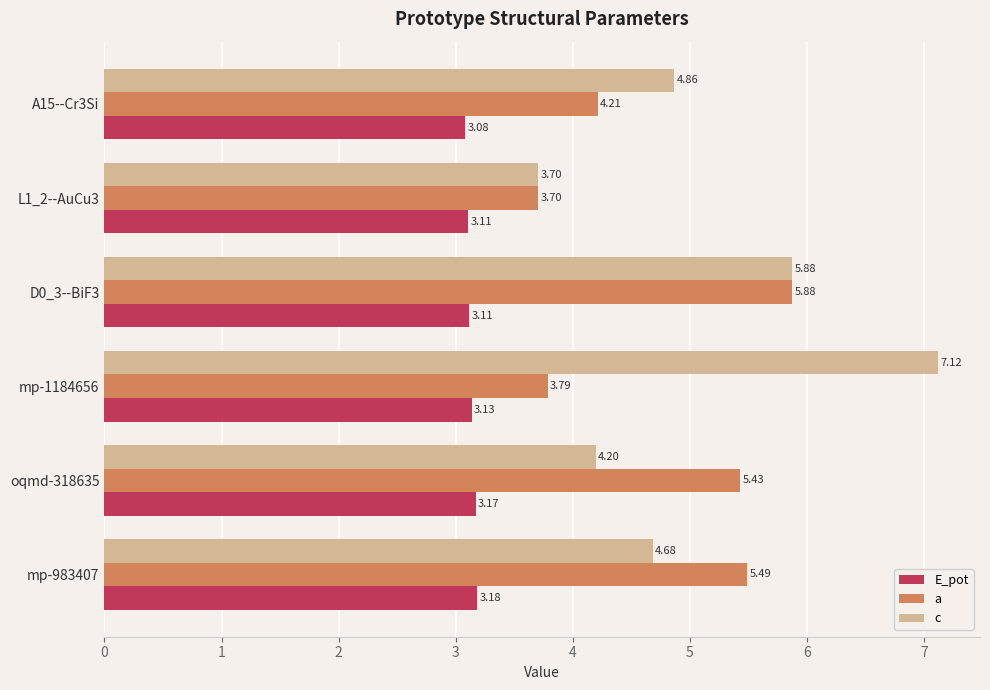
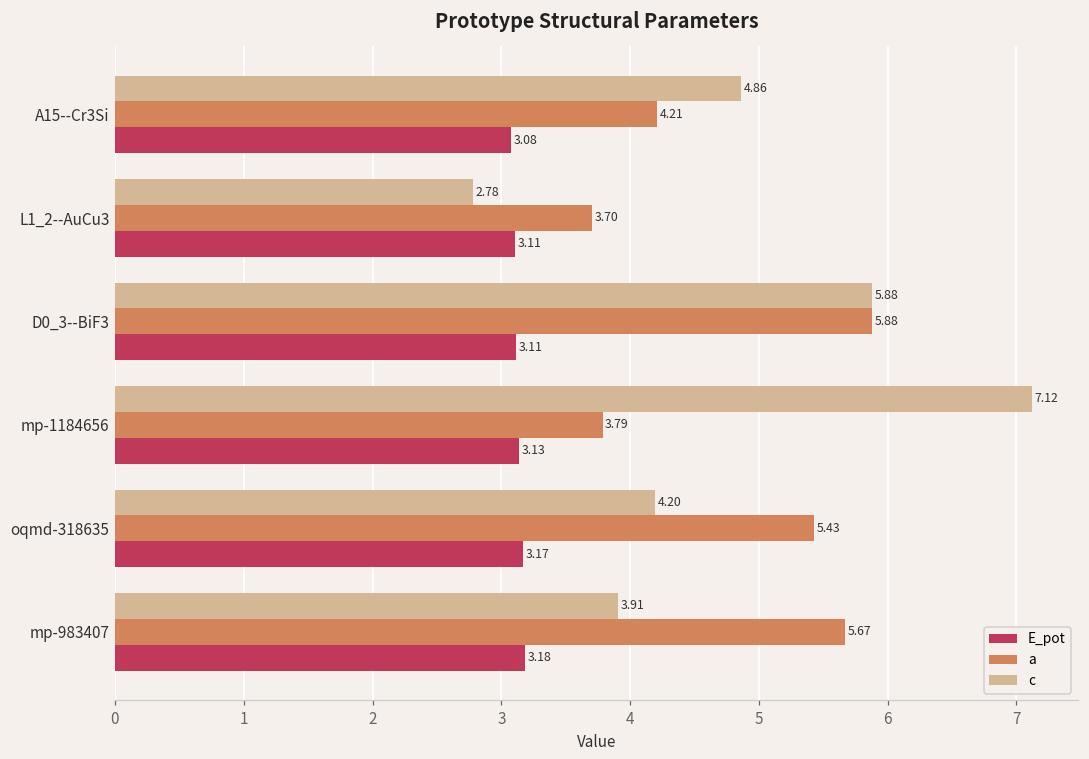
c, L1_2--AuCu3: 3.70 -> 2.78
c, mp-983407: 4.68 -> 3.91
a, mp-983407: 5.49 -> 5.67
